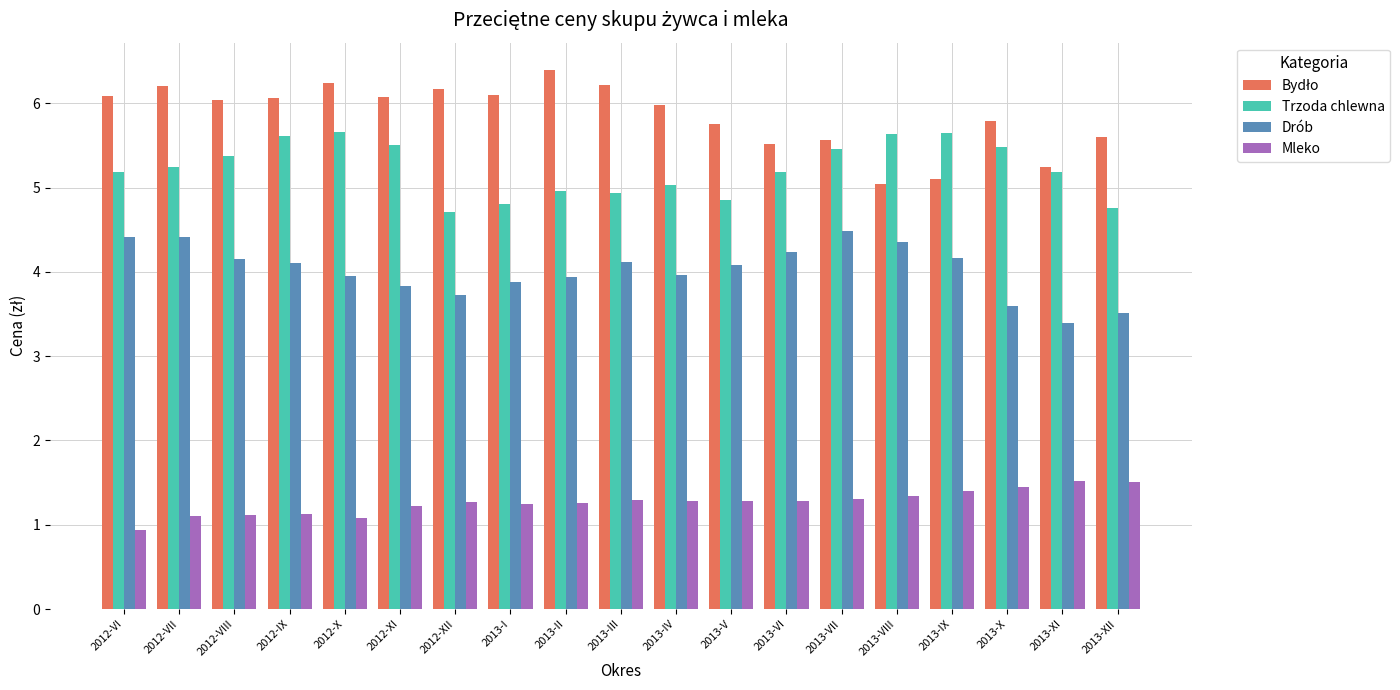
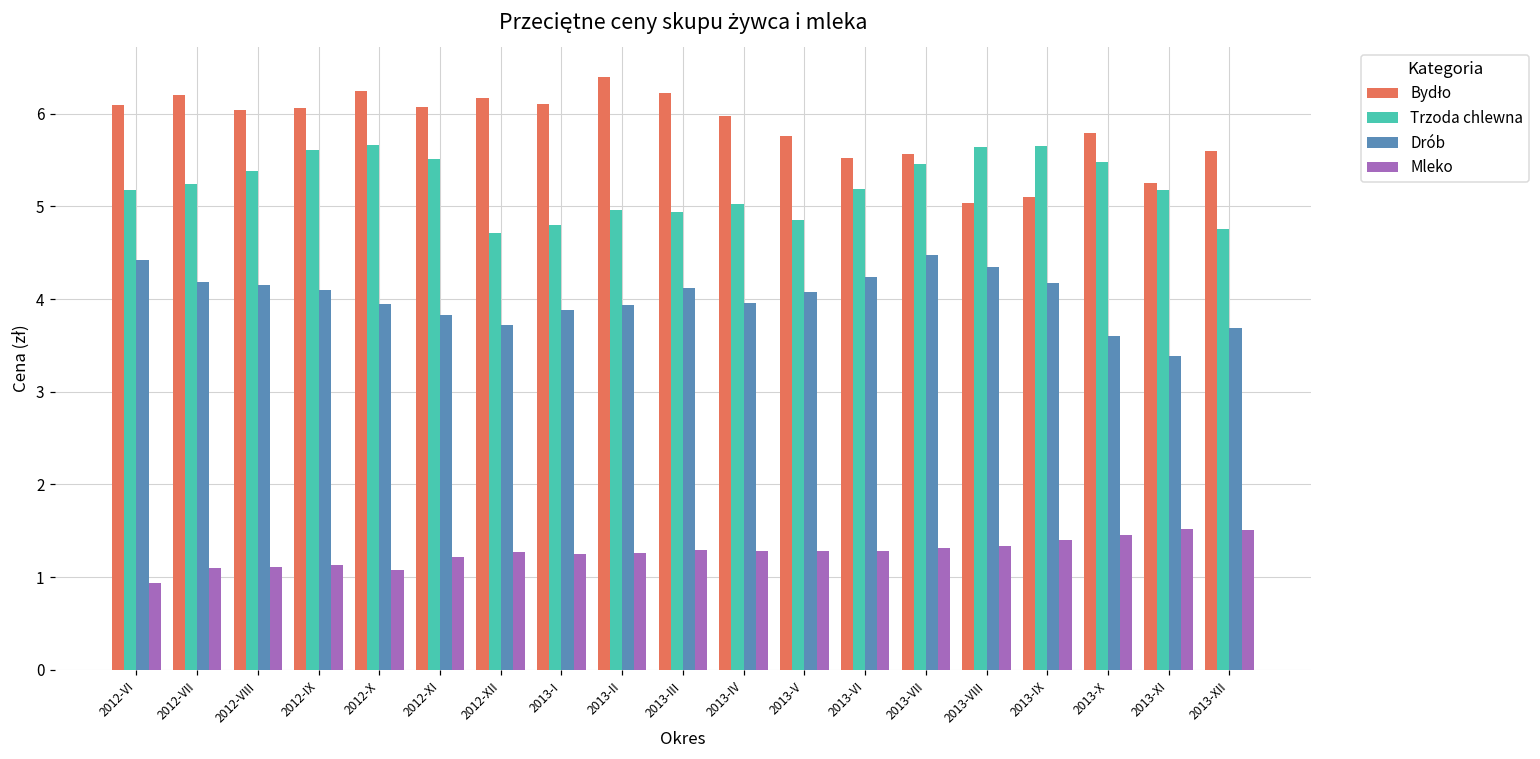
Drób, 2012-VII: 4.4 -> 4.2
Drób, 2013-XII: 3.5 -> 3.7
